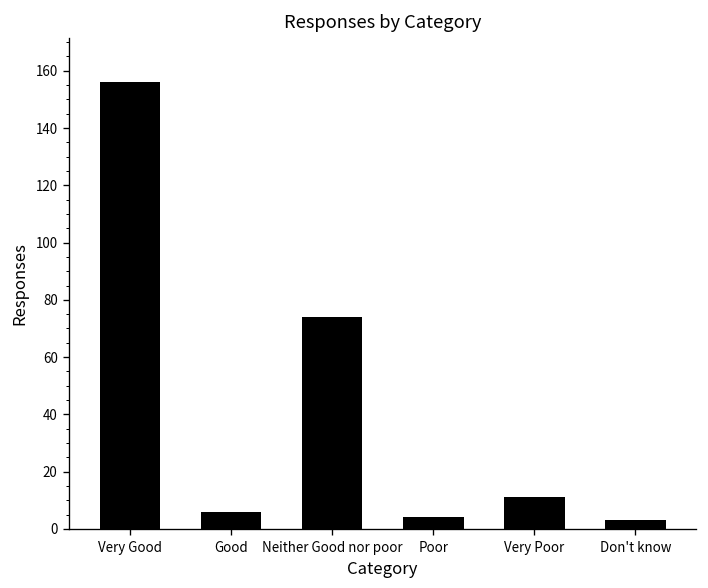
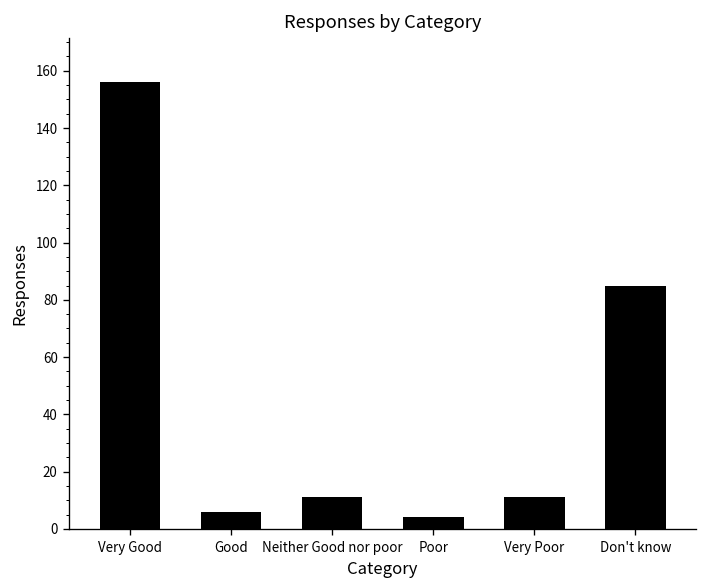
Neither Good nor poor: 74 -> 11
Don't know: 3 -> 85
